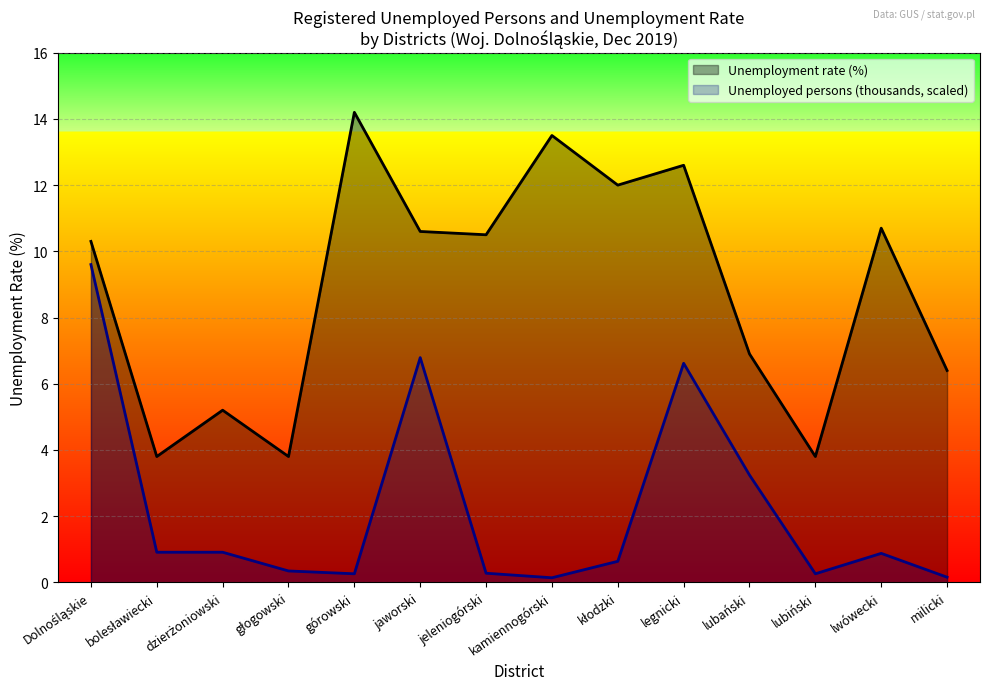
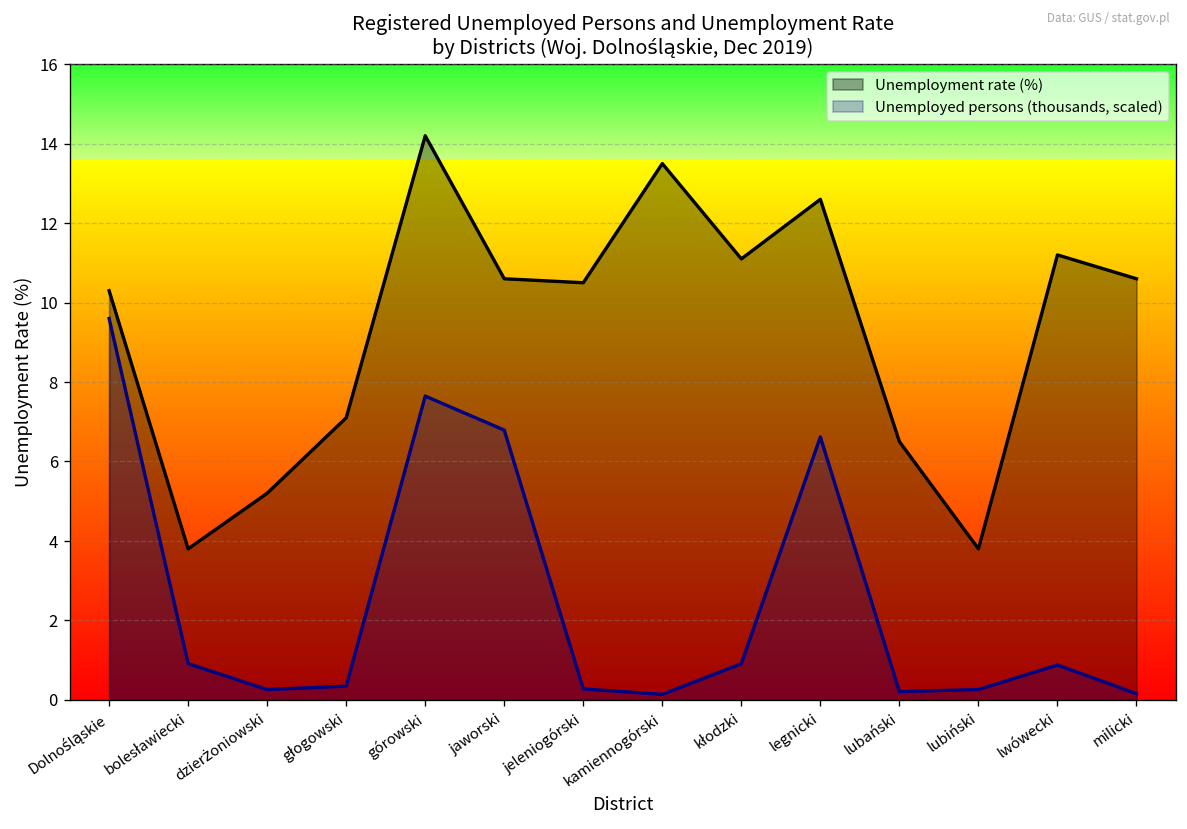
Unemployed persons (thousands, scaled), dzierżoniowski: 0.9 -> 0.3
Unemployment rate (%), głogowski: 3.8 -> 7.1
Unemployed persons (thousands, scaled), górowski: 0.3 -> 7.6
Unemployment rate (%), kłodzki: 12.0 -> 11.1
Unemployed persons (thousands, scaled), kłodzki: 0.6 -> 0.9
Unemployment rate (%), lubański: 6.9 -> 6.5
Unemployed persons (thousands, scaled), lubański: 3.2 -> 0.2
Unemployment rate (%), lwówecki: 10.7 -> 11.2
Unemployment rate (%), milicki: 6.4 -> 10.6
